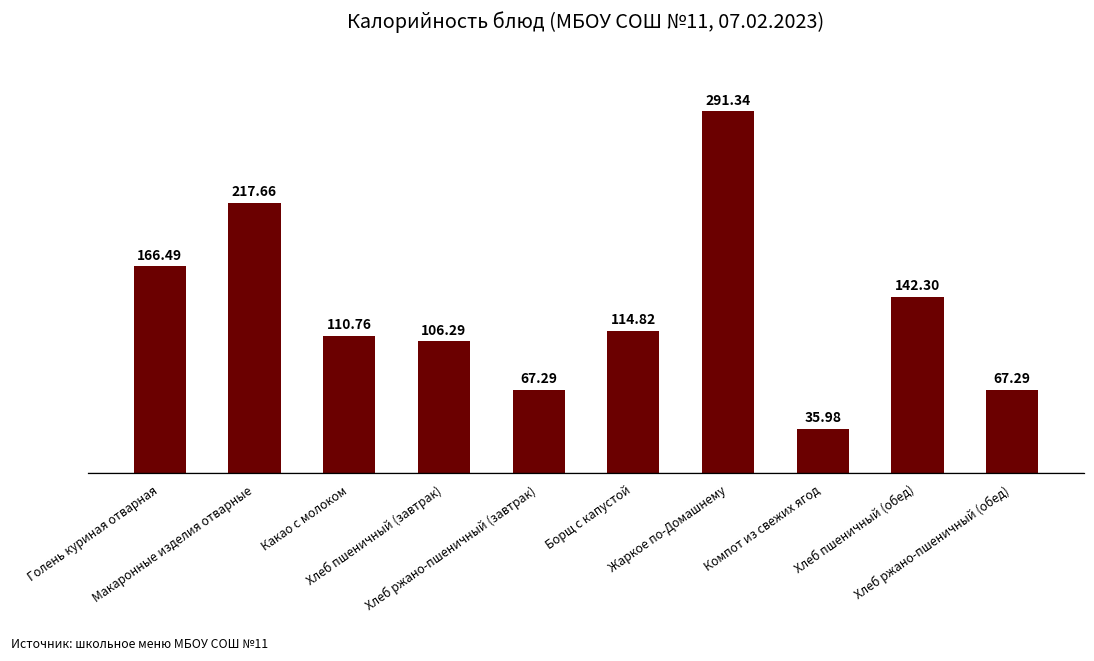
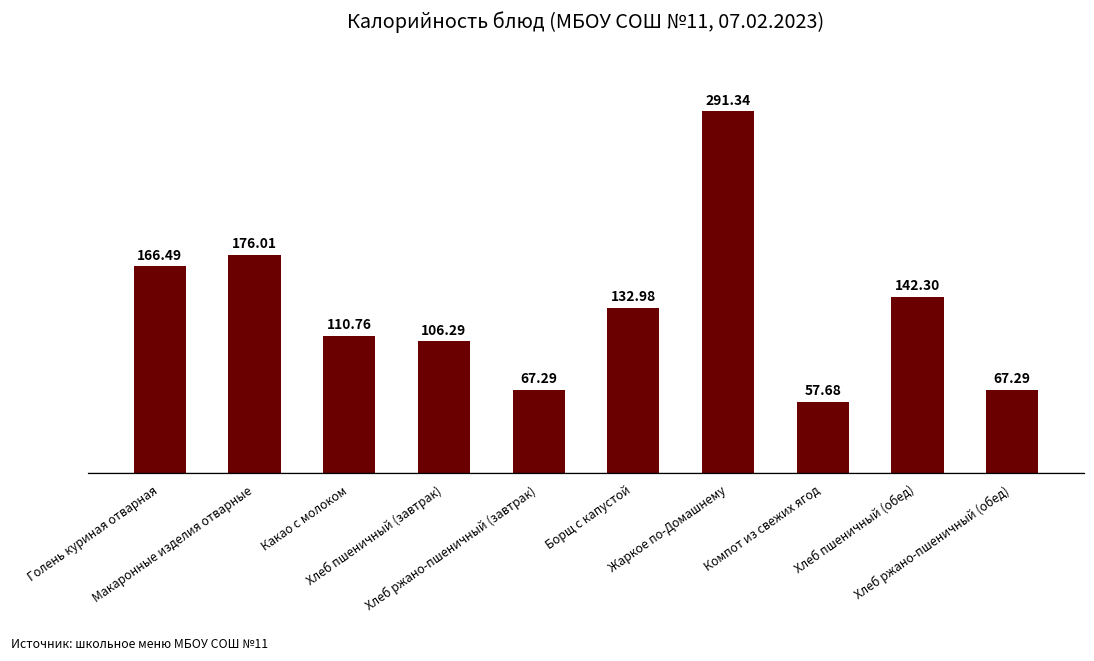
Макаронные изделия отварные: 217.66 -> 176.01
Борщ с капустой: 114.82 -> 132.98
Компот из свежих ягод: 35.98 -> 57.68
